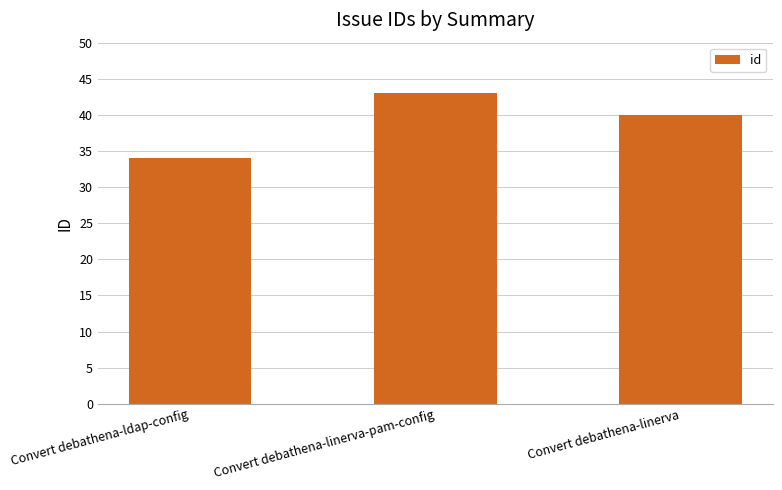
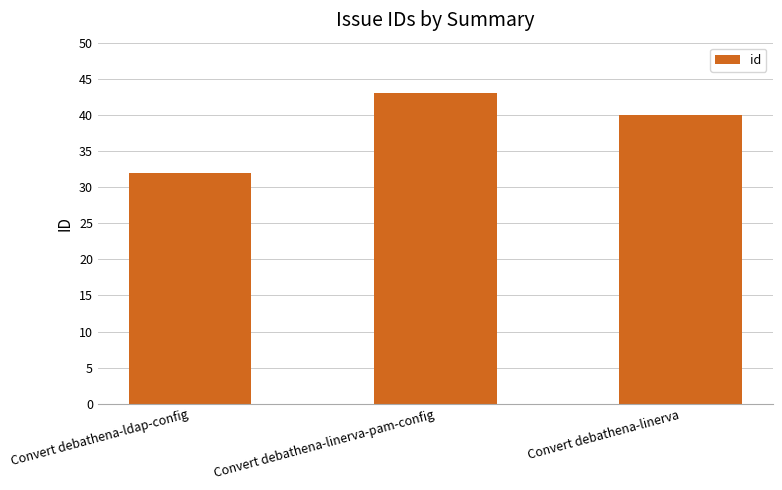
Convert debathena-ldap-config: 34 -> 32
